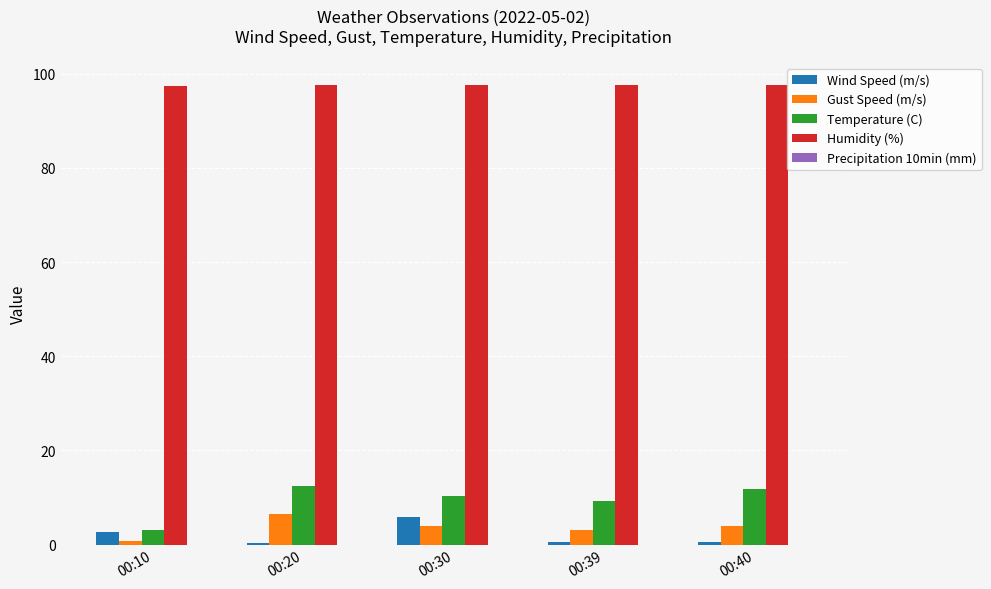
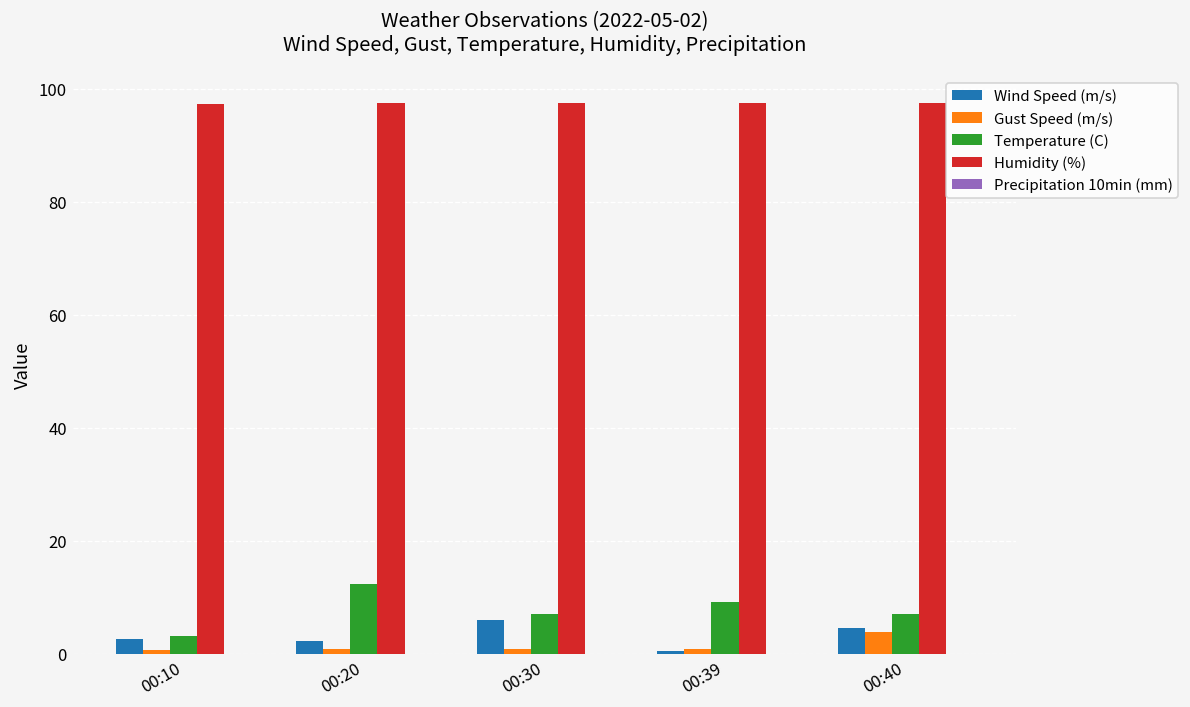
Wind Speed (m/s), 00:20: 0 -> 2
Gust Speed (m/s), 00:20: 7 -> 1
Gust Speed (m/s), 00:30: 4 -> 1
Temperature (C), 00:30: 10 -> 7
Gust Speed (m/s), 00:39: 3 -> 1
Wind Speed (m/s), 00:40: 1 -> 5
Temperature (C), 00:40: 12 -> 7
